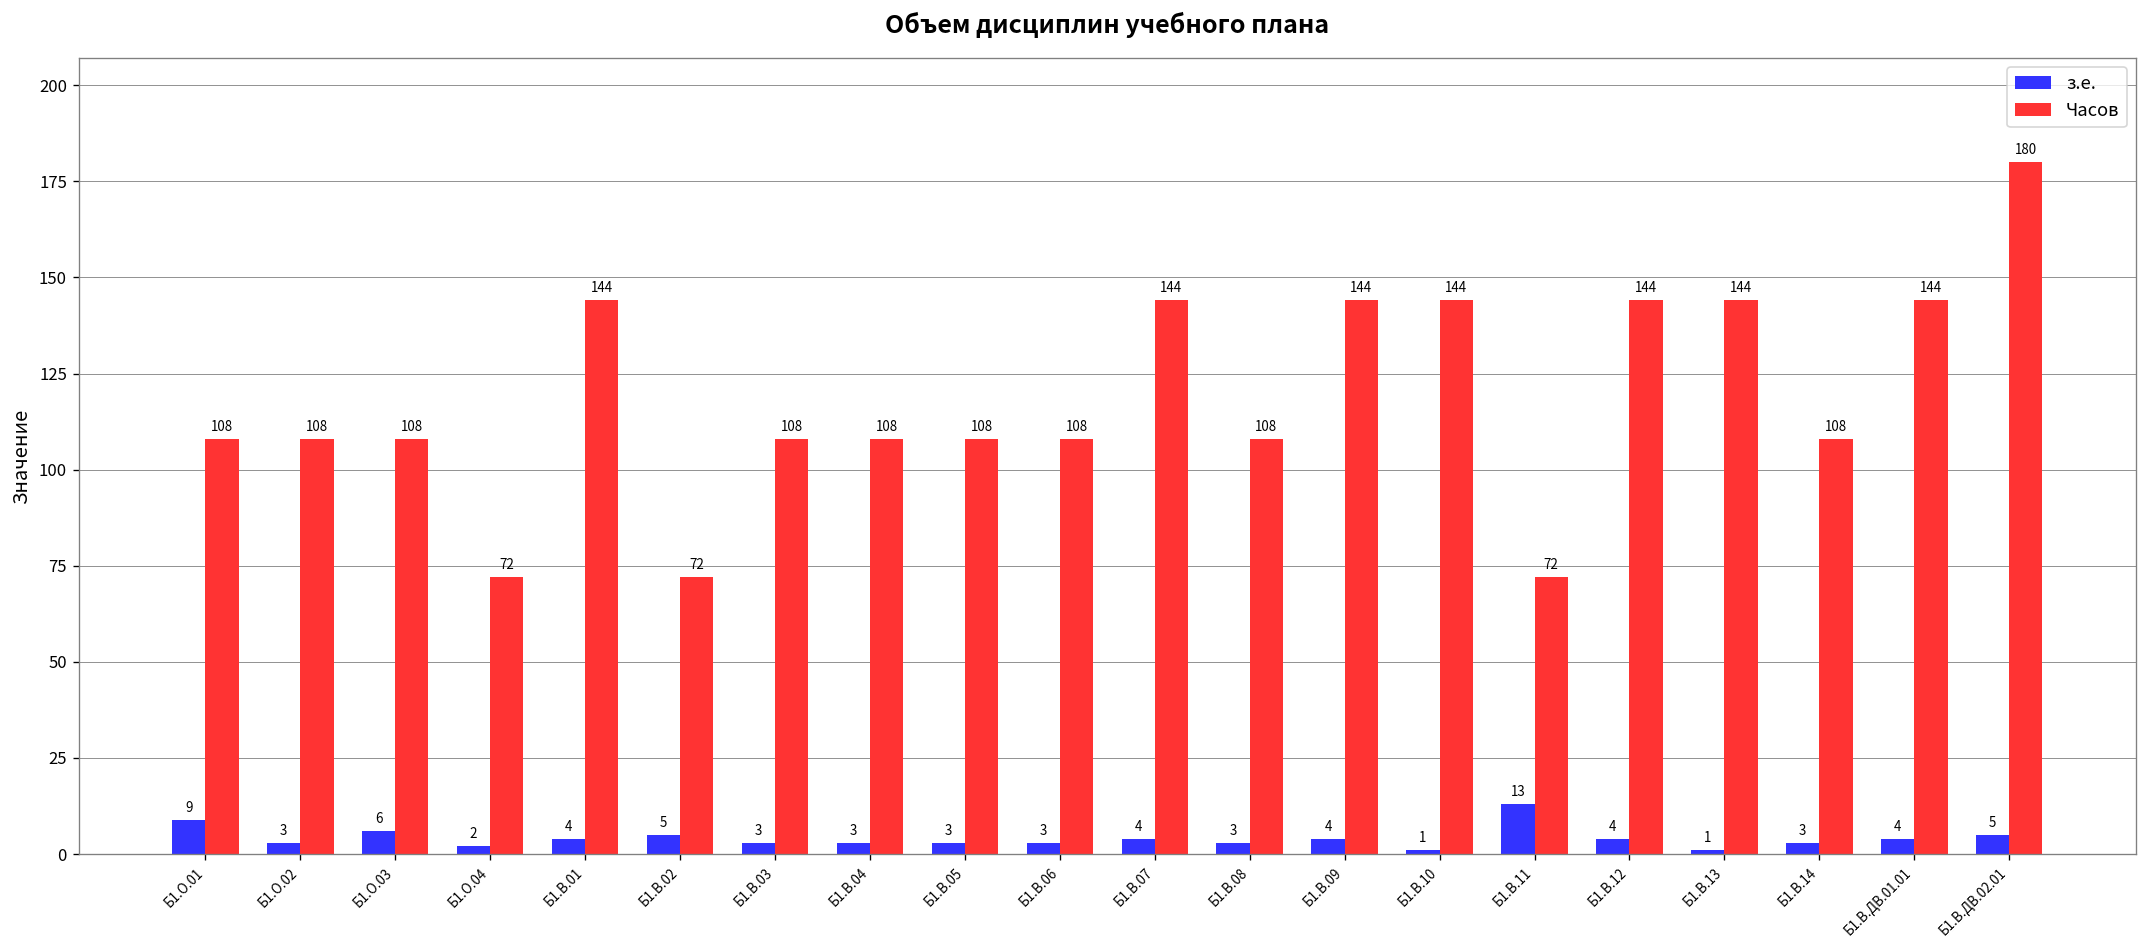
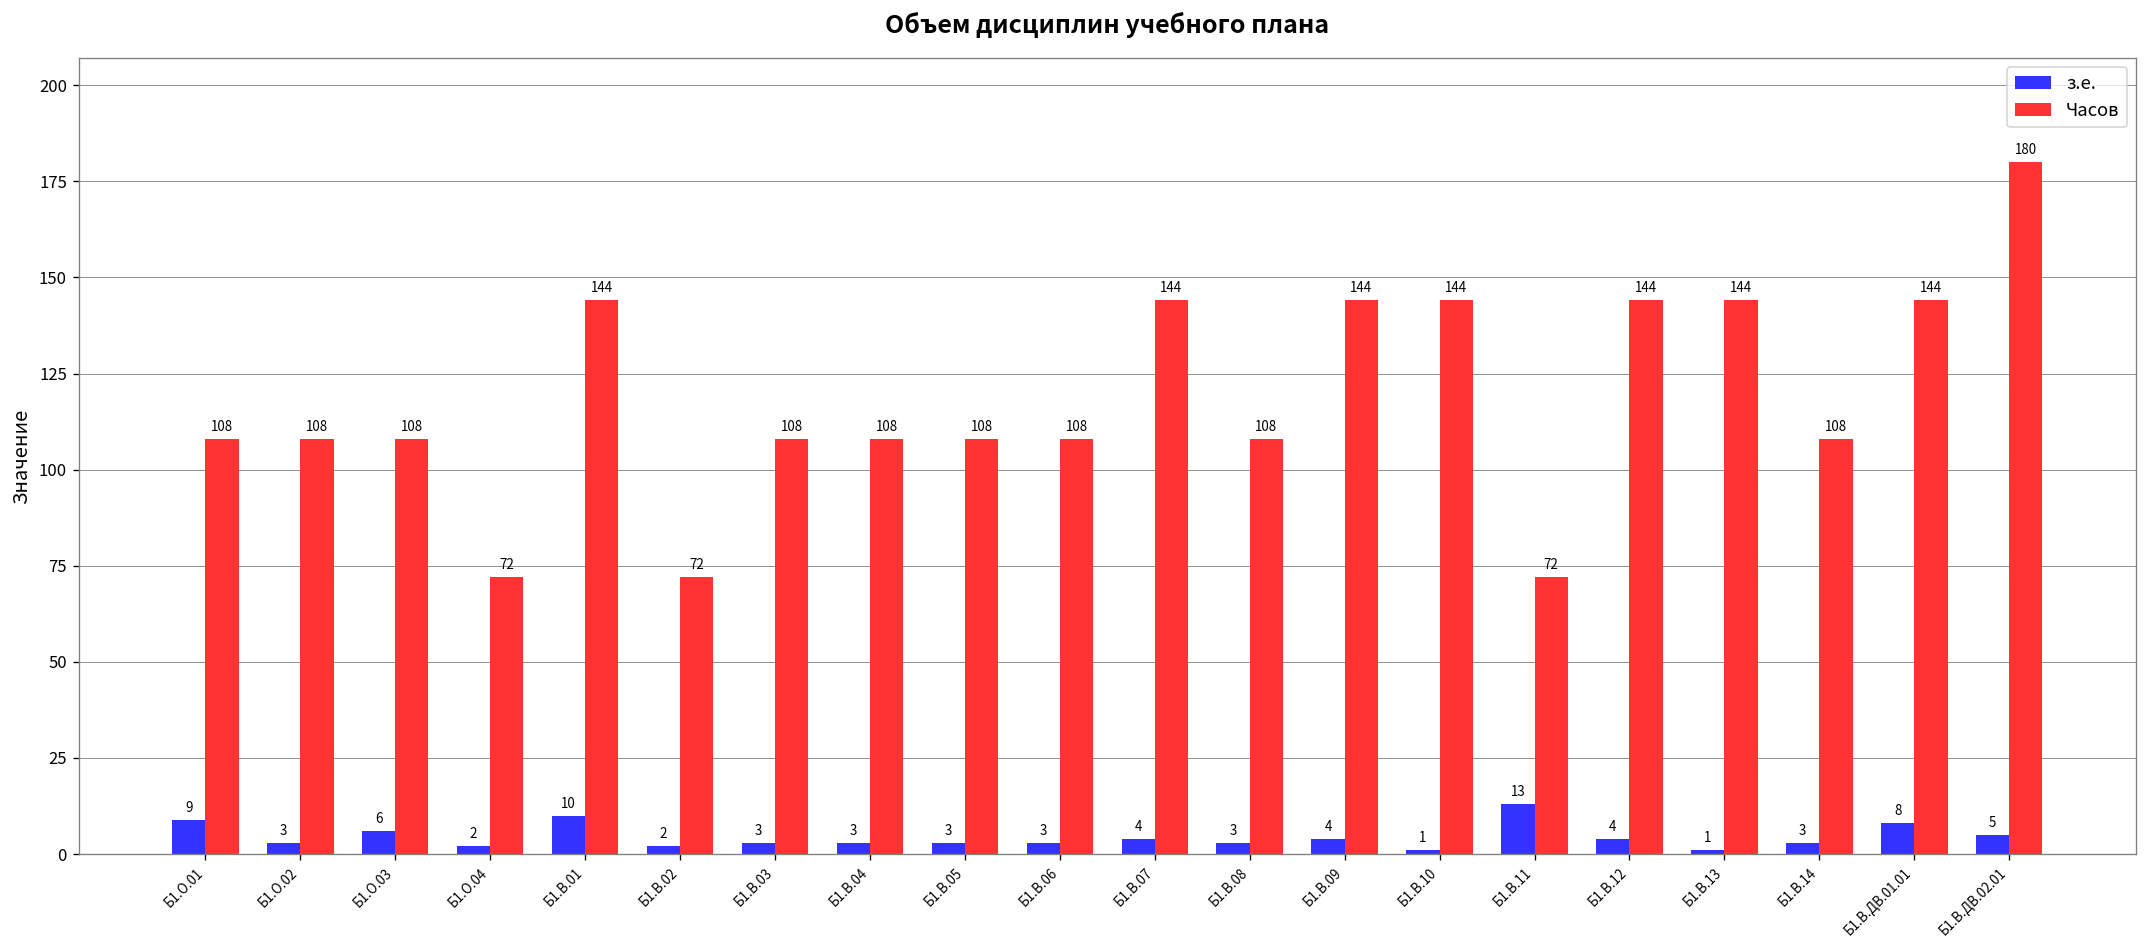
з.е., Б1.В.01: 4 -> 10
з.е., Б1.В.02: 5 -> 2
з.е., Б1.В.ДВ.01.01: 4 -> 8
